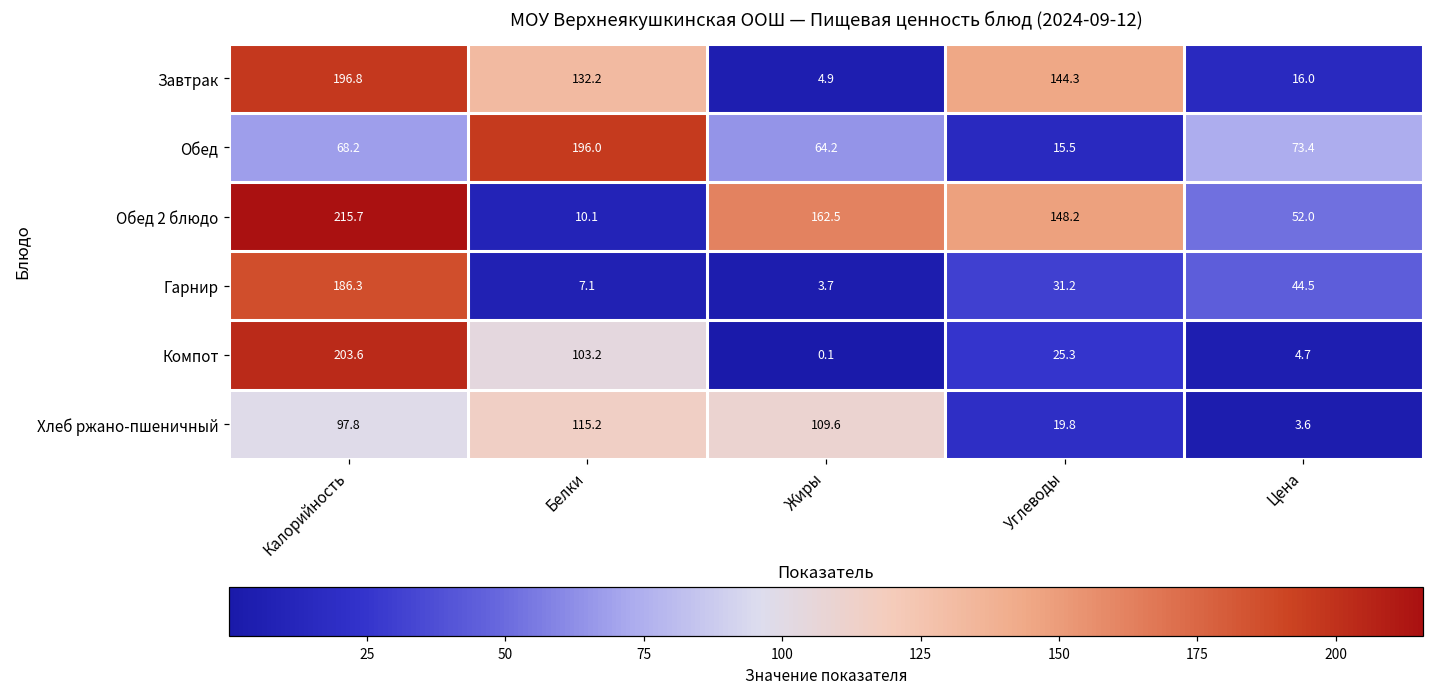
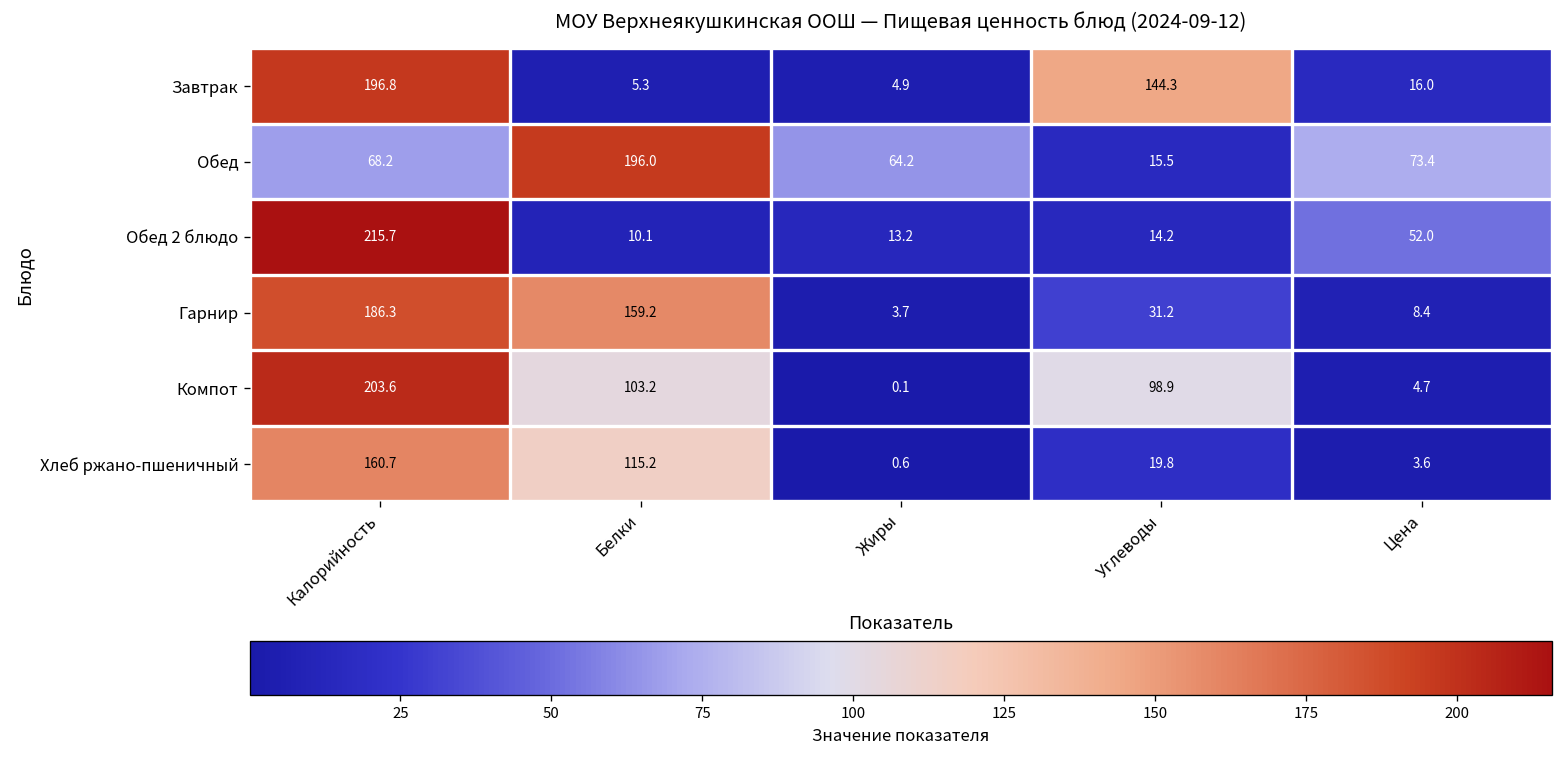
Завтрак, Белки: 132.2 -> 5.3
Обед 2 блюдо, Жиры: 162.5 -> 13.2
Обед 2 блюдо, Углеводы: 148.2 -> 14.2
Гарнир, Белки: 7.1 -> 159.2
Гарнир, Цена: 44.5 -> 8.4
Компот, Углеводы: 25.3 -> 98.9
Хлеб ржано-пшеничный, Калорийность: 97.8 -> 160.7
Хлеб ржано-пшеничный, Жиры: 109.6 -> 0.6
